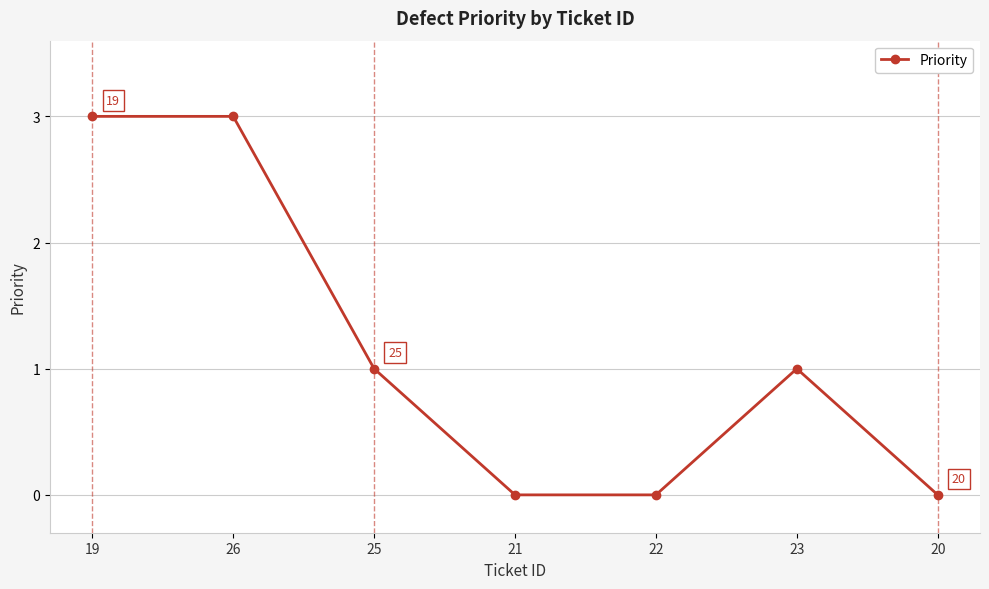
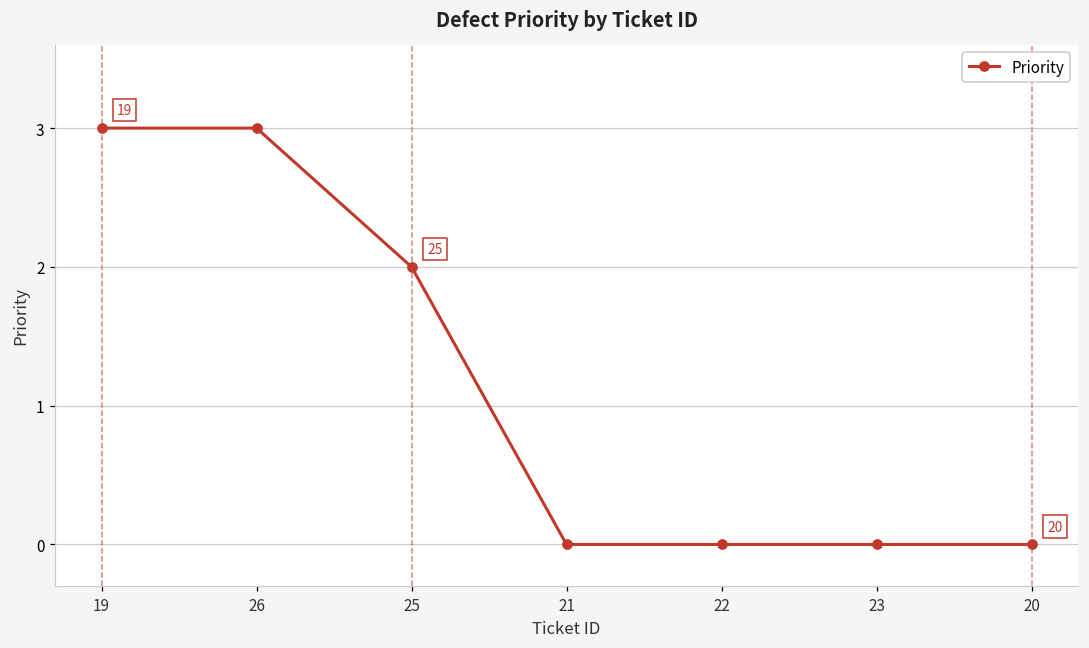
25: 1 -> 2
23: 1 -> 0
